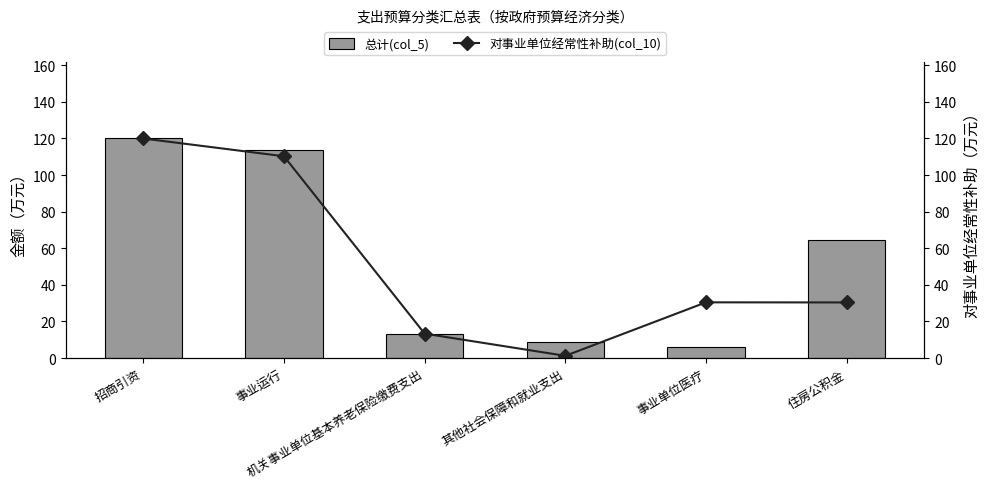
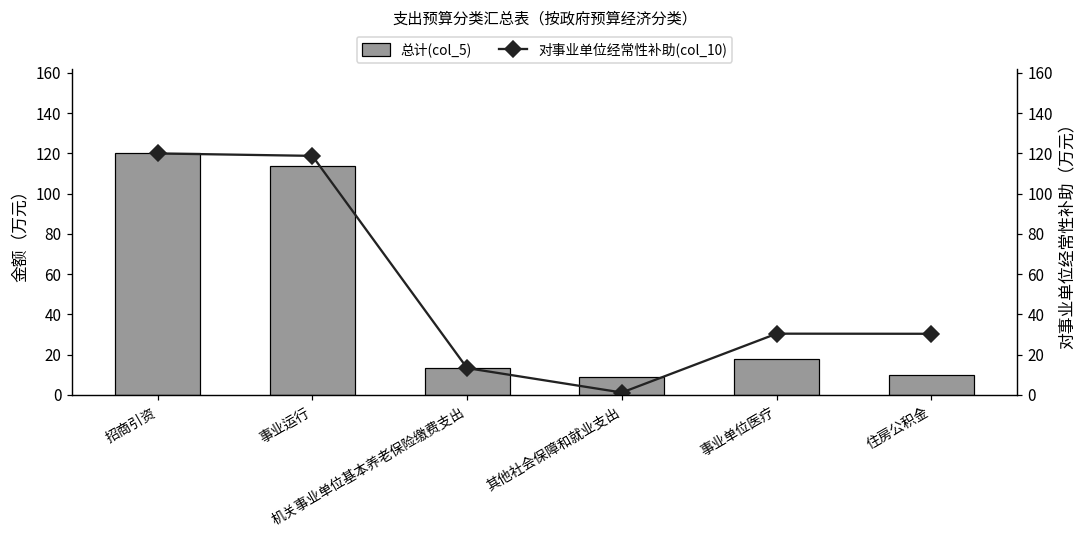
总计(col_5), 事业单位医疗: 6 -> 18
总计(col_5), 住房公积金: 65 -> 10
对事业单位经常性补助(col_10), 事业运行: 110 -> 119
